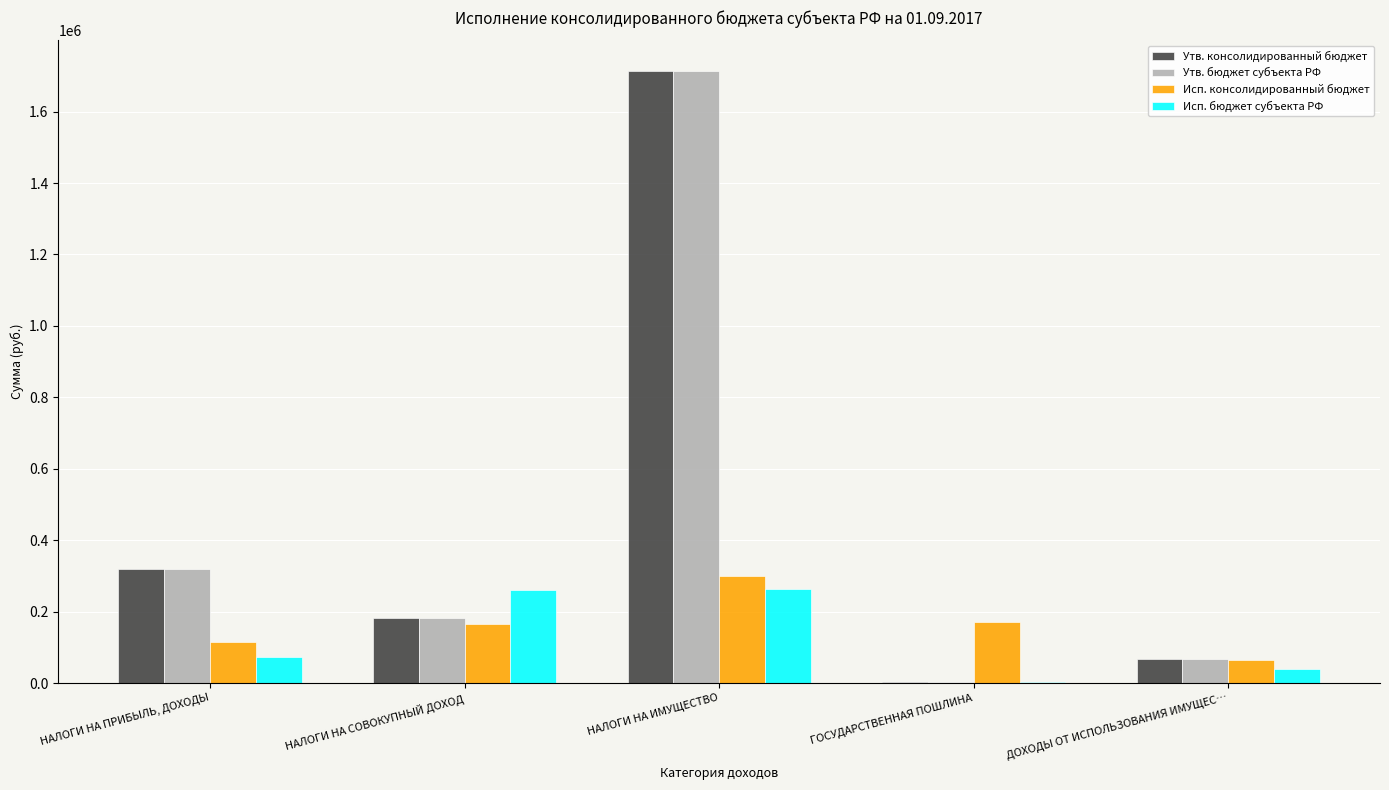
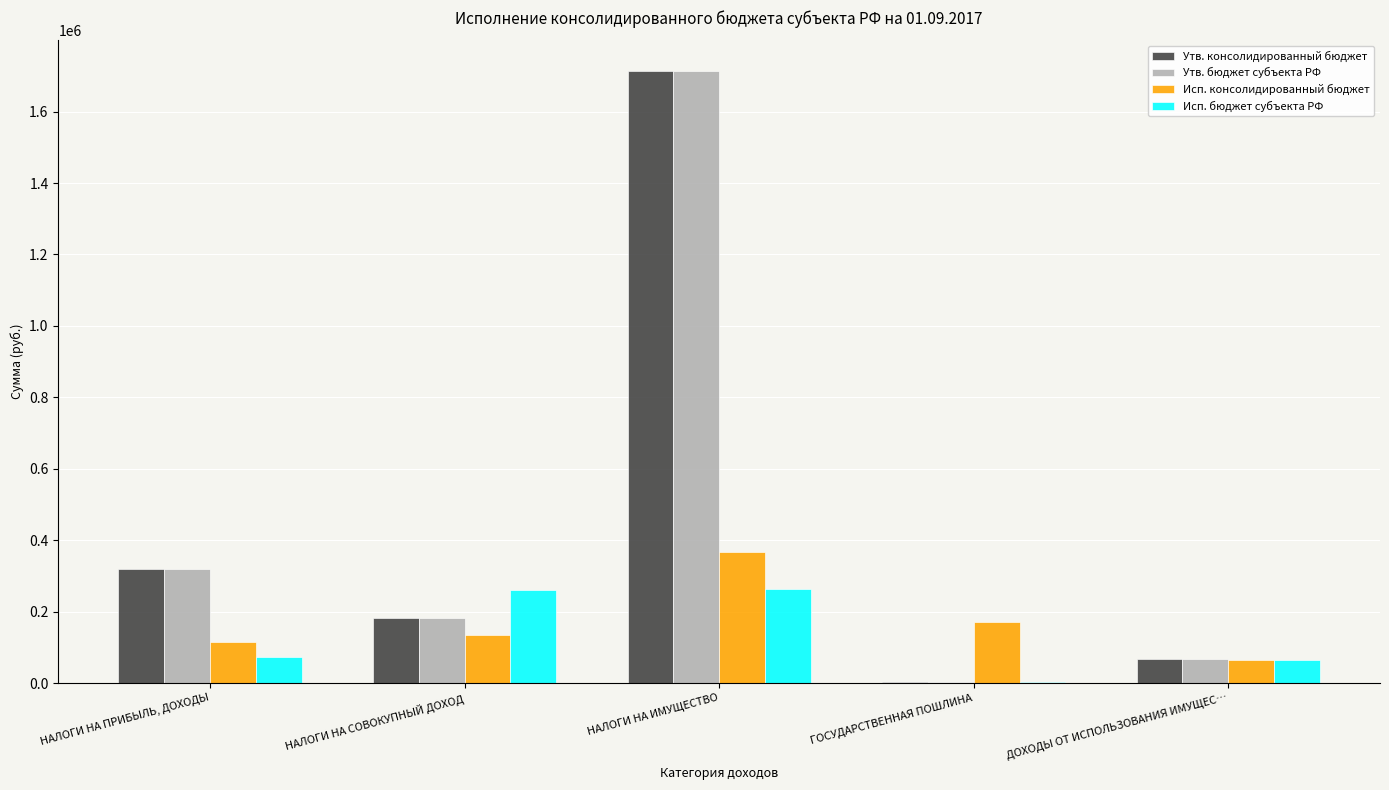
Исп. консолидированный бюджет, НАЛОГИ НА СОВОКУПНЫЙ ДОХОД: 160000 -> 140000
Исп. консолидированный бюджет, НАЛОГИ НА ИМУЩЕСТВО: 300000 -> 370000
Исп. бюджет субъекта РФ, ДОХОДЫ ОТ ИСПОЛЬЗОВАНИЯ ИМУЩЕС…: 40000 -> 60000
